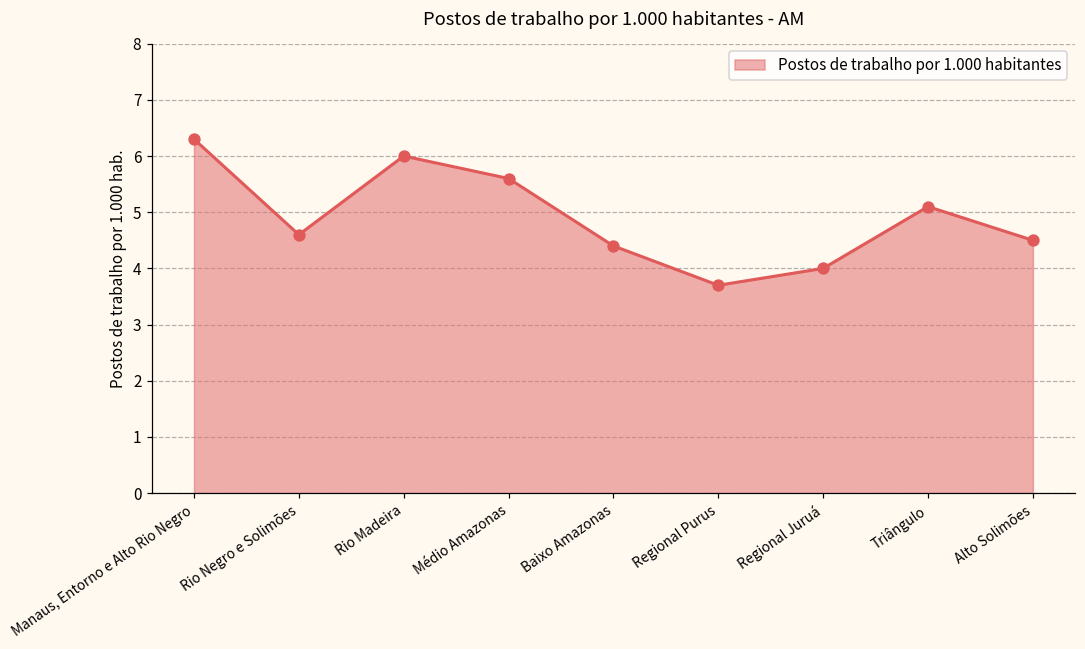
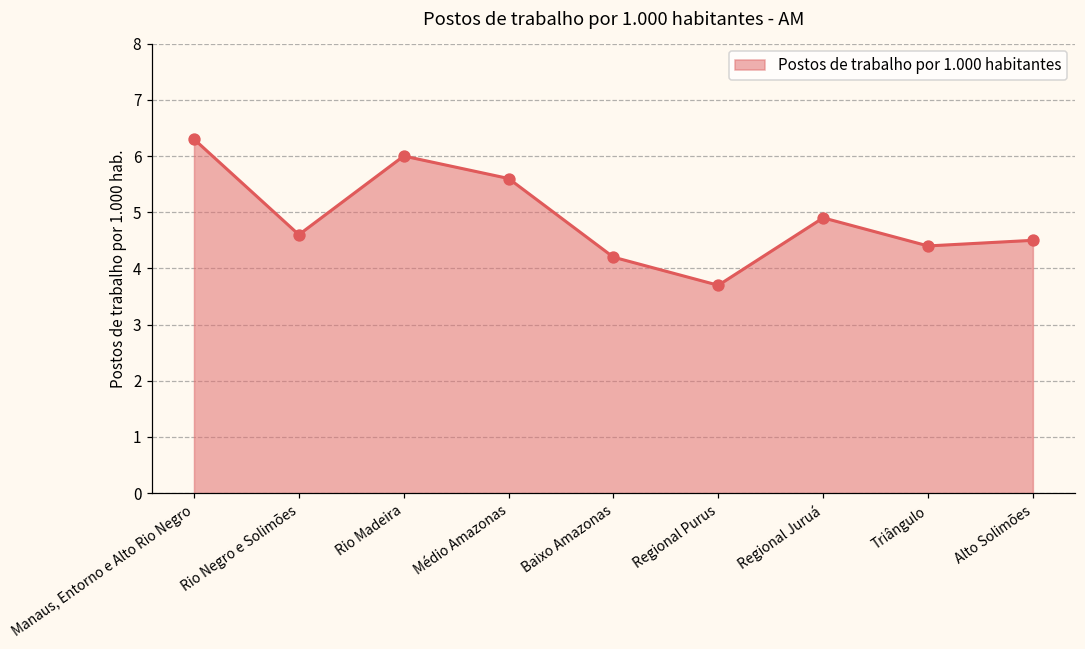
Baixo Amazonas: 4.4 -> 4.2
Regional Juruá: 4.0 -> 4.9
Triângulo: 5.1 -> 4.4
